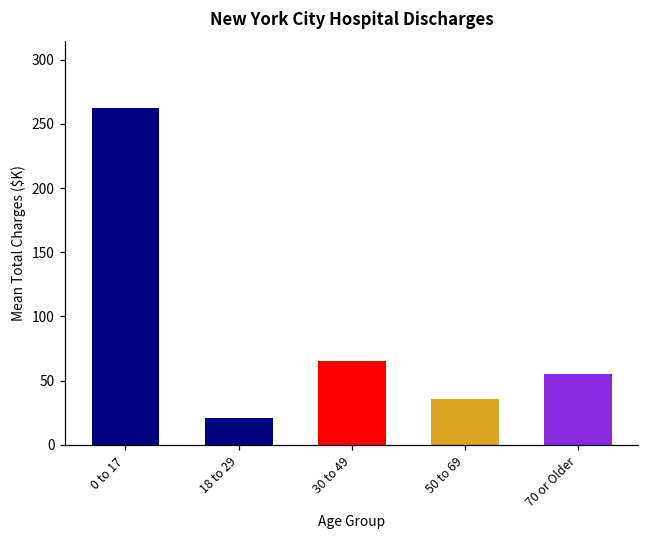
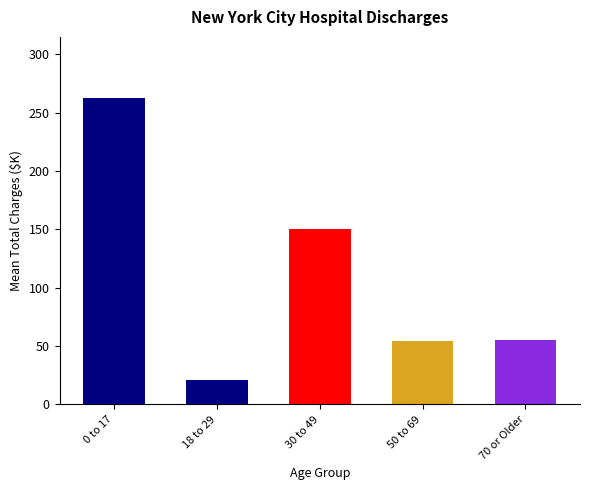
30 to 49: 66 -> 150
50 to 69: 36 -> 54
